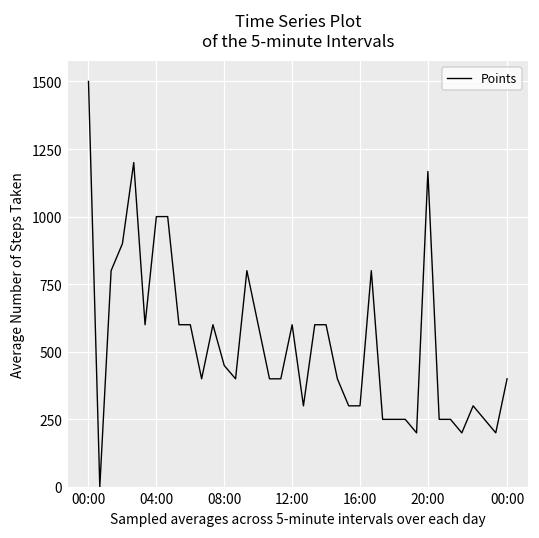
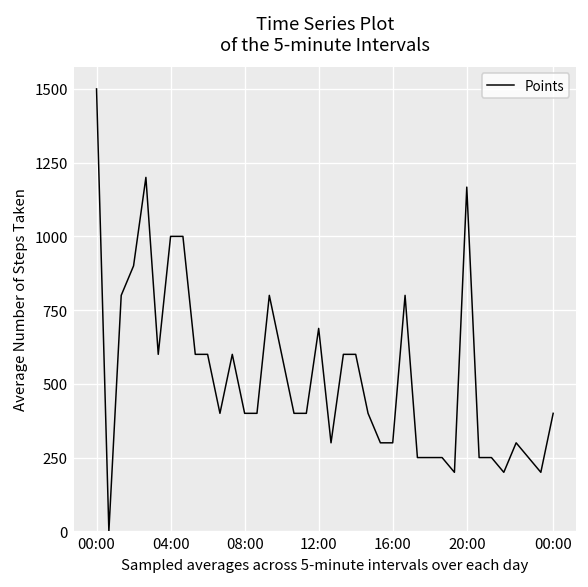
08:00: 450 -> 400
12:00: 600 -> 690
